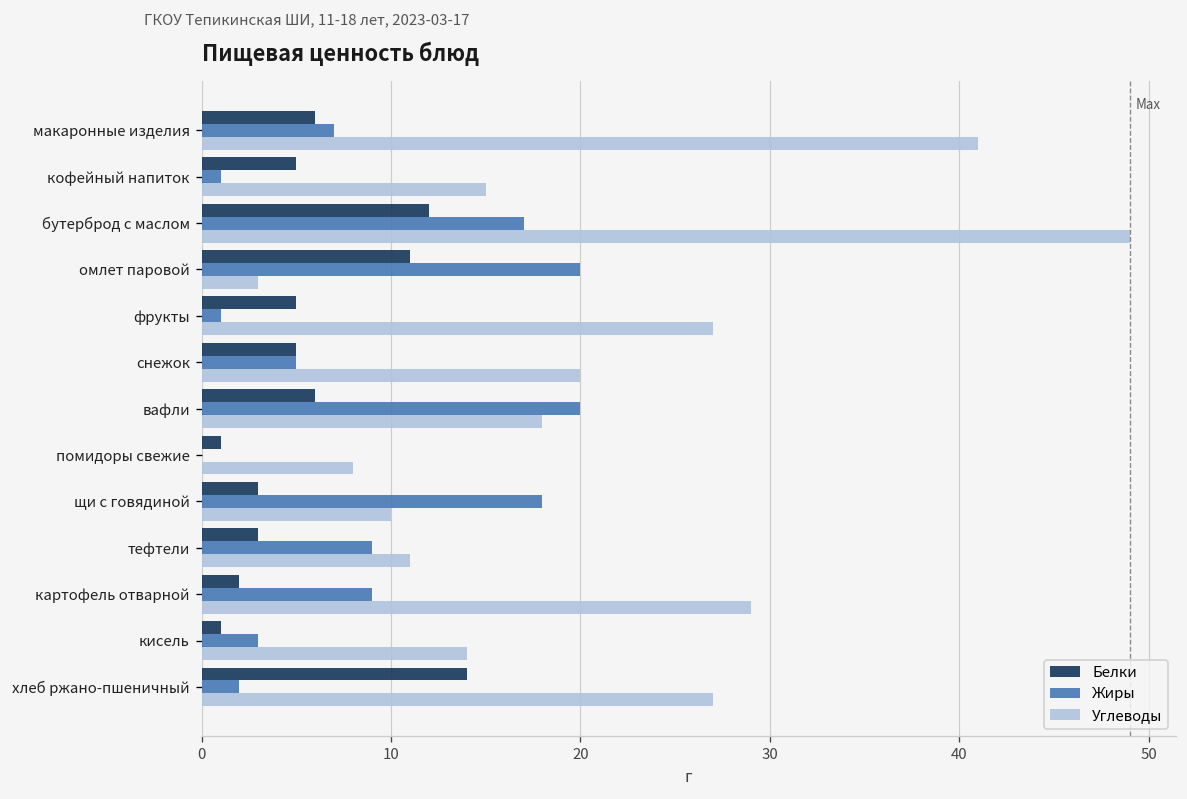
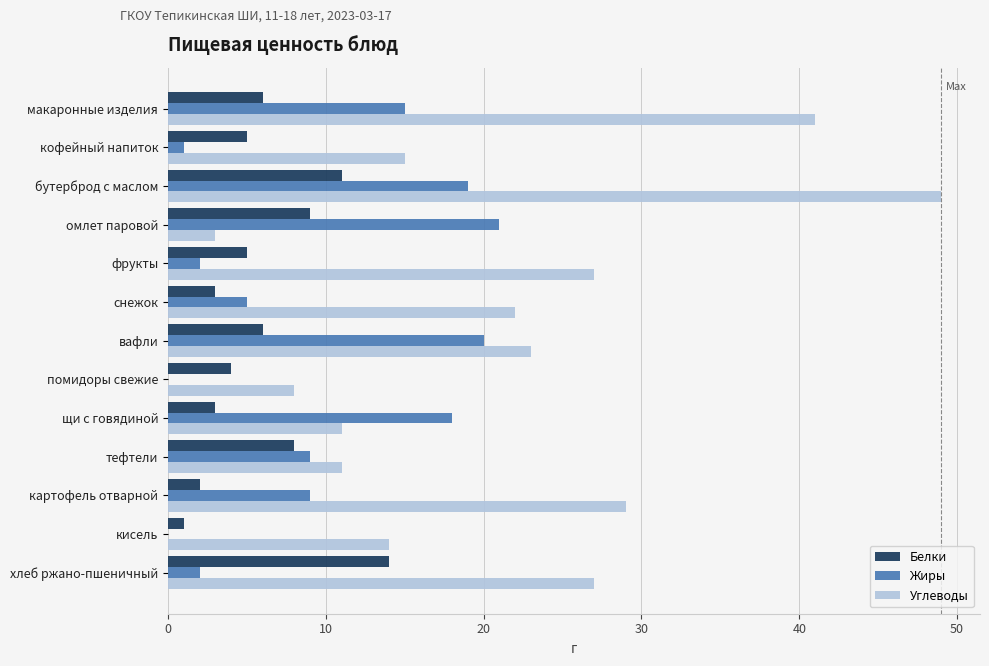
Жиры, макаронные изделия: 7 -> 15
Белки, бутерброд с маслом: 12 -> 11
Жиры, бутерброд с маслом: 17 -> 19
Белки, омлет паровой: 11 -> 9
Жиры, омлет паровой: 20 -> 21
Жиры, фрукты: 1 -> 2
Белки, снежок: 5 -> 3
Углеводы, снежок: 20 -> 22
Углеводы, вафли: 18 -> 23
Белки, помидоры свежие: 1 -> 4
Углеводы, щи с говядиной: 10 -> 11
Белки, тефтели: 3 -> 8
Жиры, кисель: 3 -> 0
